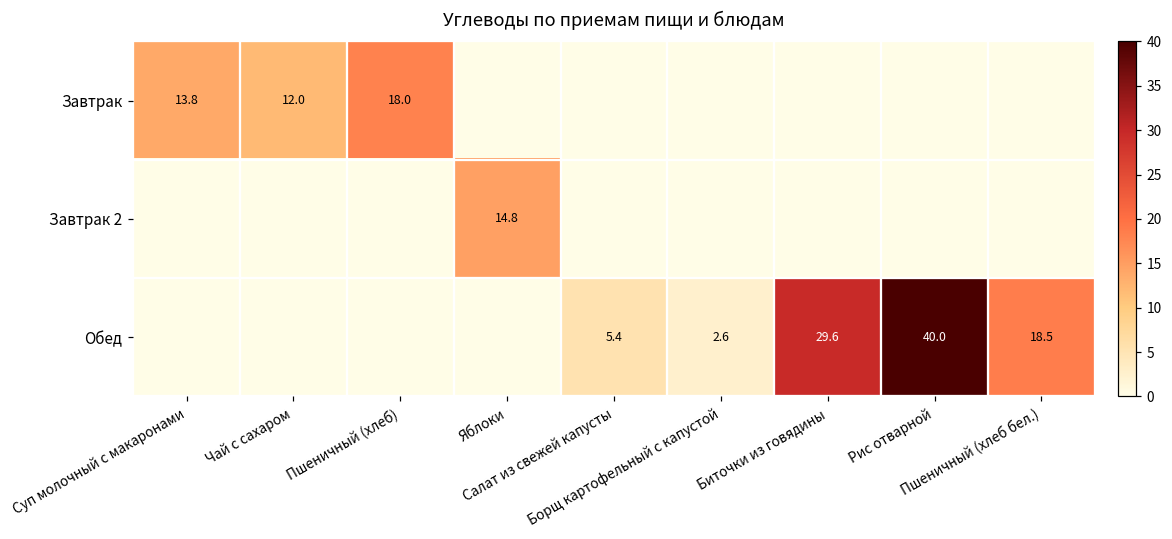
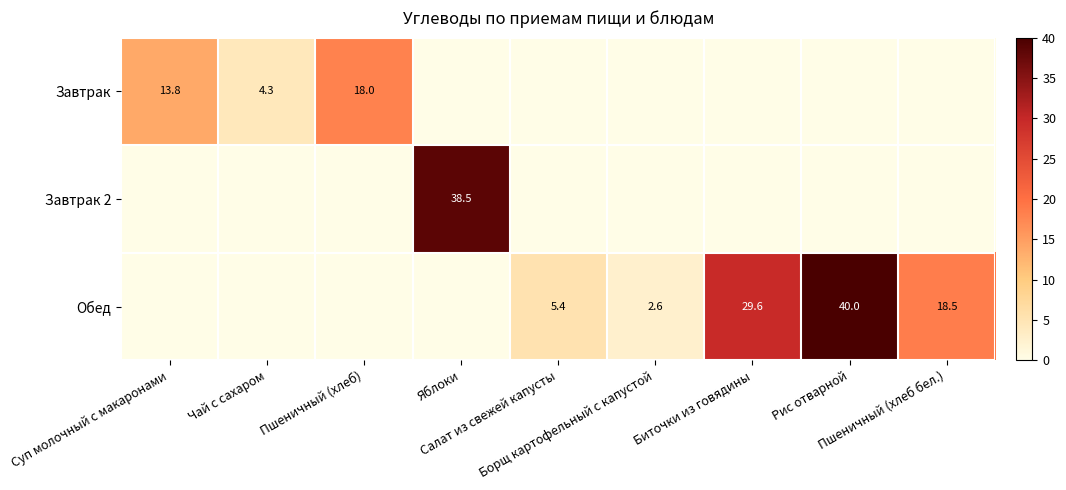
Завтрак, Чай с сахаром: 12.0 -> 4.3
Завтрак 2, Яблоки: 14.8 -> 38.5
